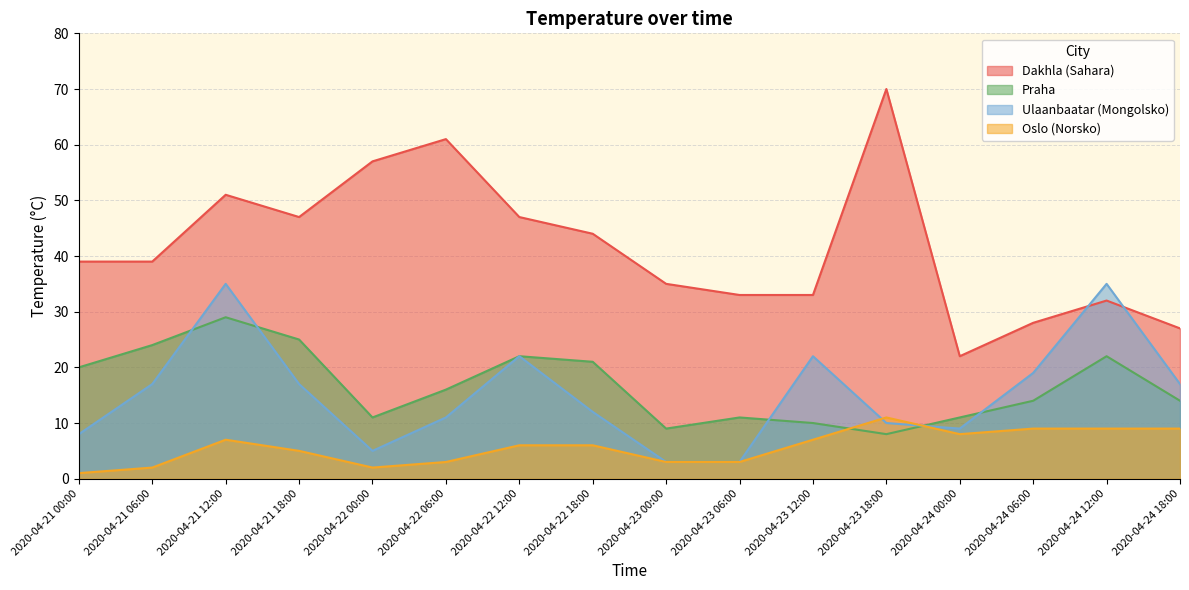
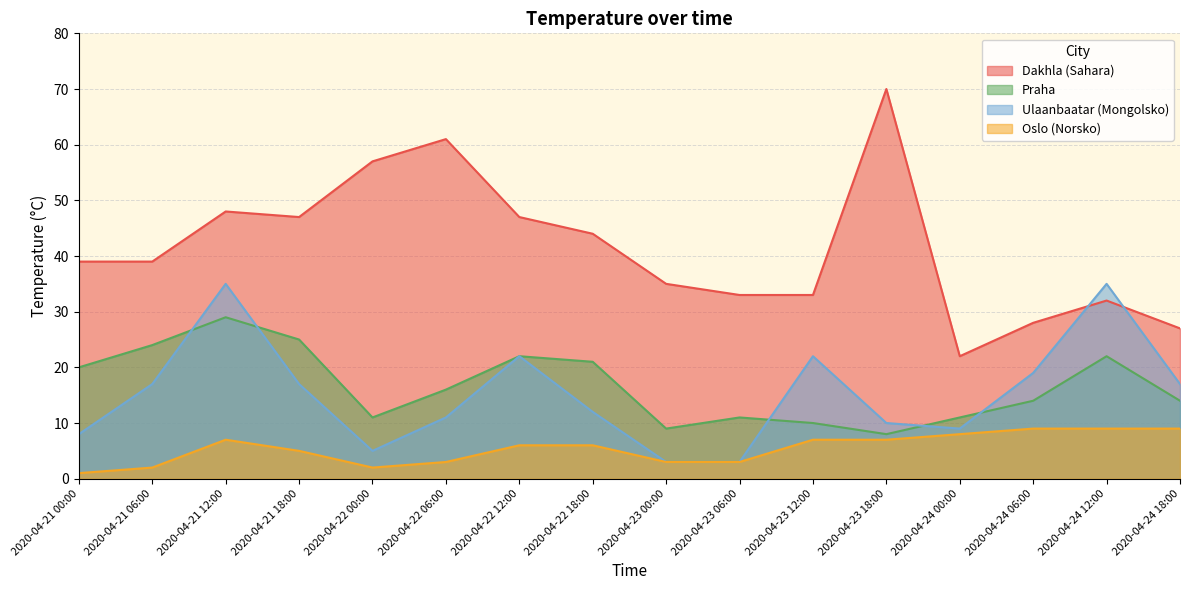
Dakhla (Sahara), 2020-04-21 12:00: 51 -> 48
Oslo (Norsko), 2020-04-23 18:00: 11 -> 7
